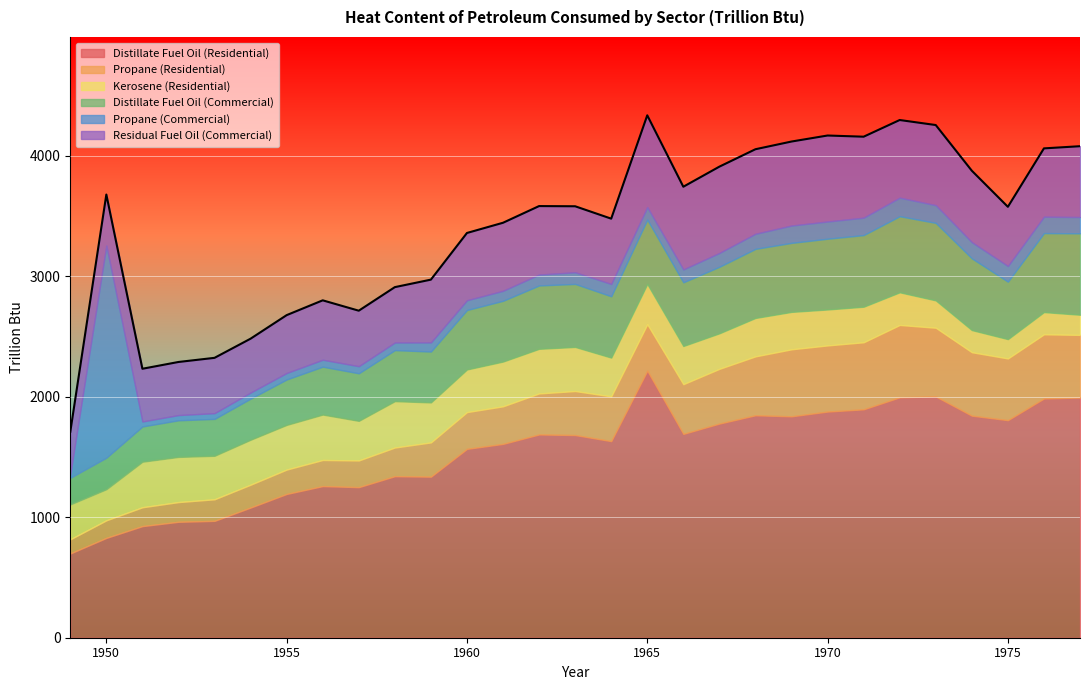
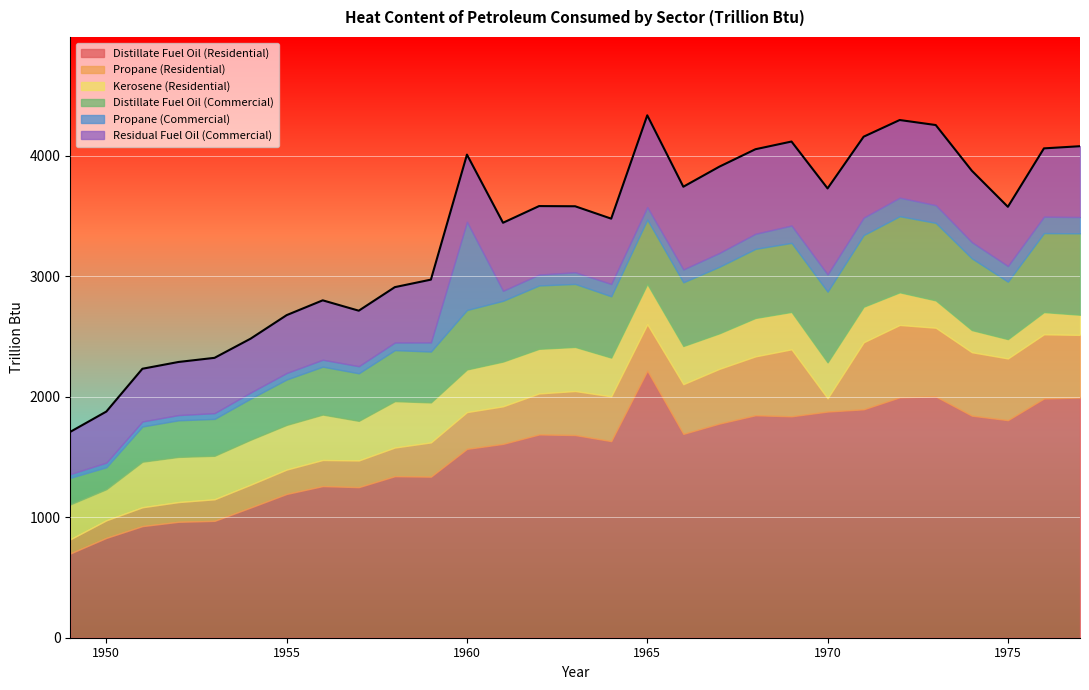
Distillate Fuel Oil (Commercial), 1950: 260 -> 180
Propane (Commercial), 1950: 1760 -> 40
Propane (Commercial), 1960: 80 -> 730
Propane (Residential), 1970: 550 -> 110
